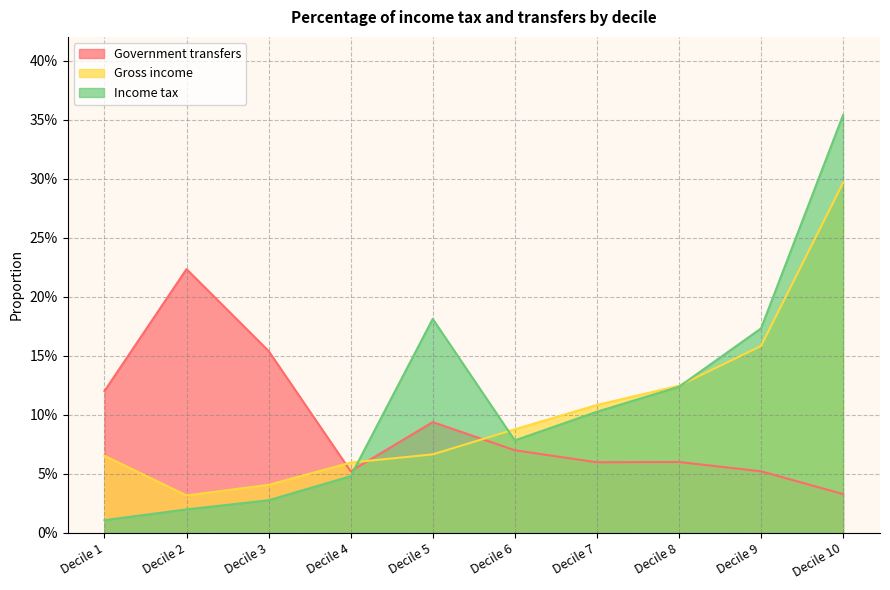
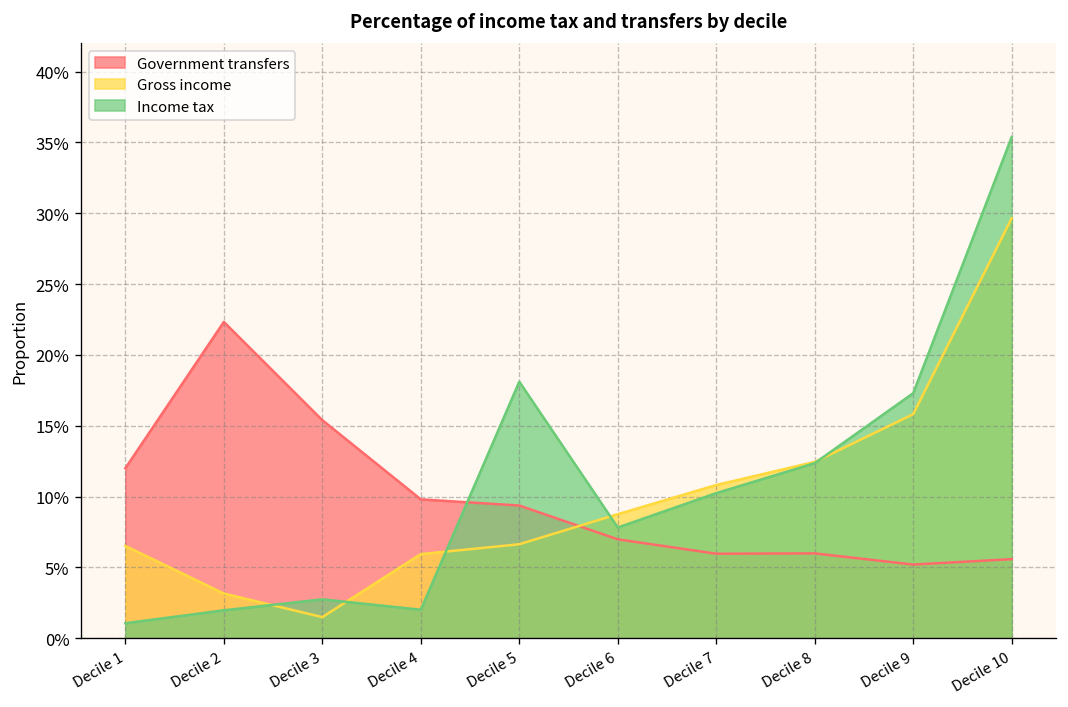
Gross income, Decile 3: 4.1% -> 1.5%
Government transfers, Decile 4: 5.2% -> 9.8%
Income tax, Decile 4: 4.8% -> 2.0%
Government transfers, Decile 10: 3.3% -> 5.6%
